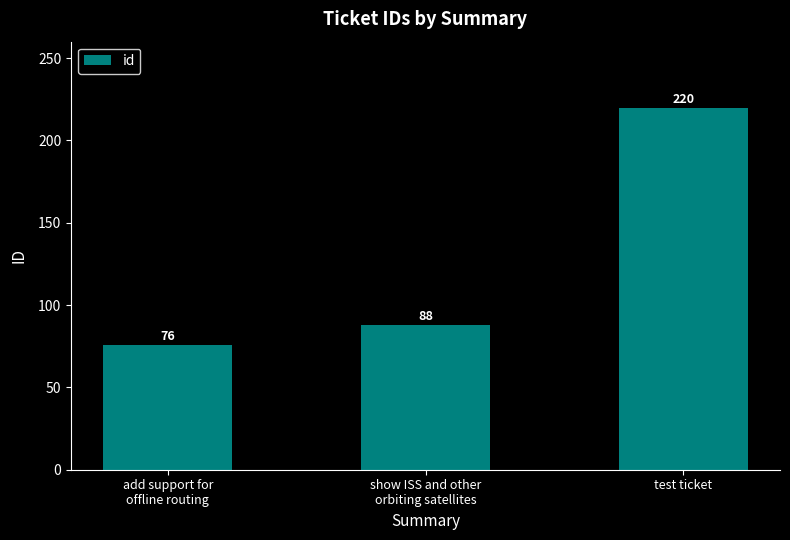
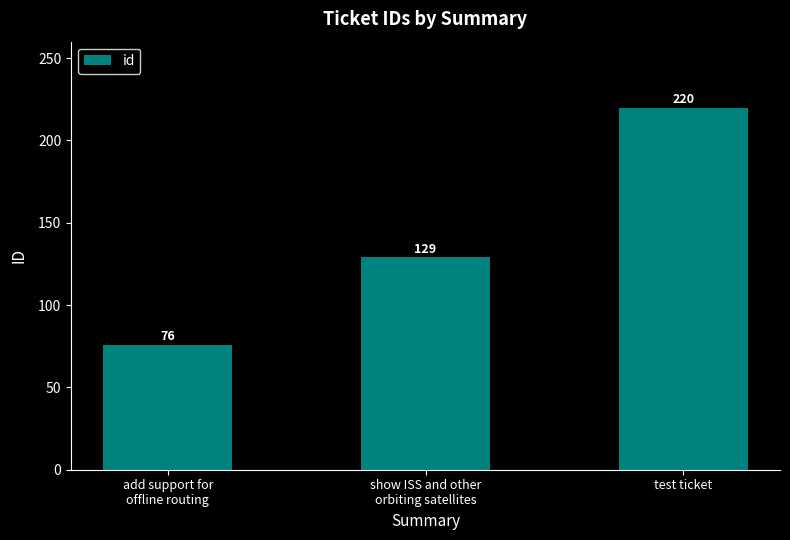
show ISS and other orbiting satellites: 88 -> 129
